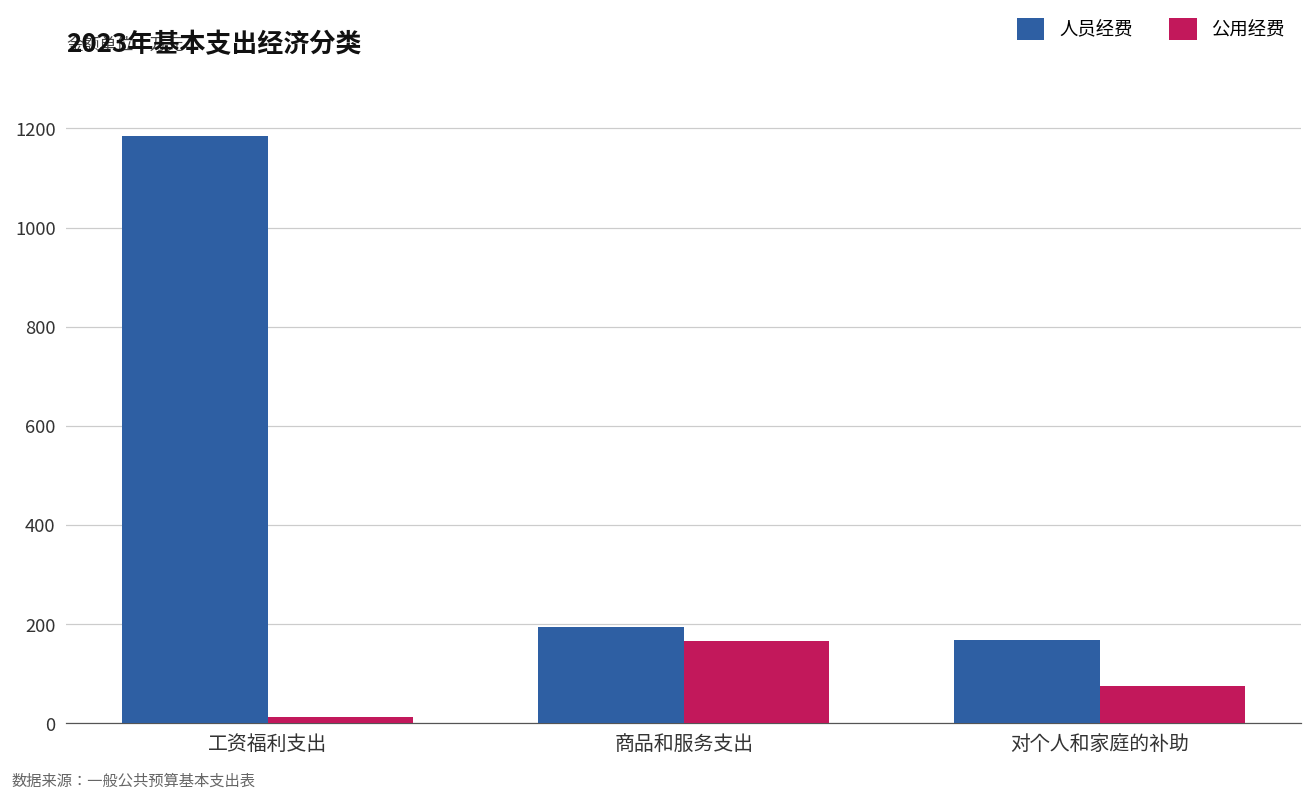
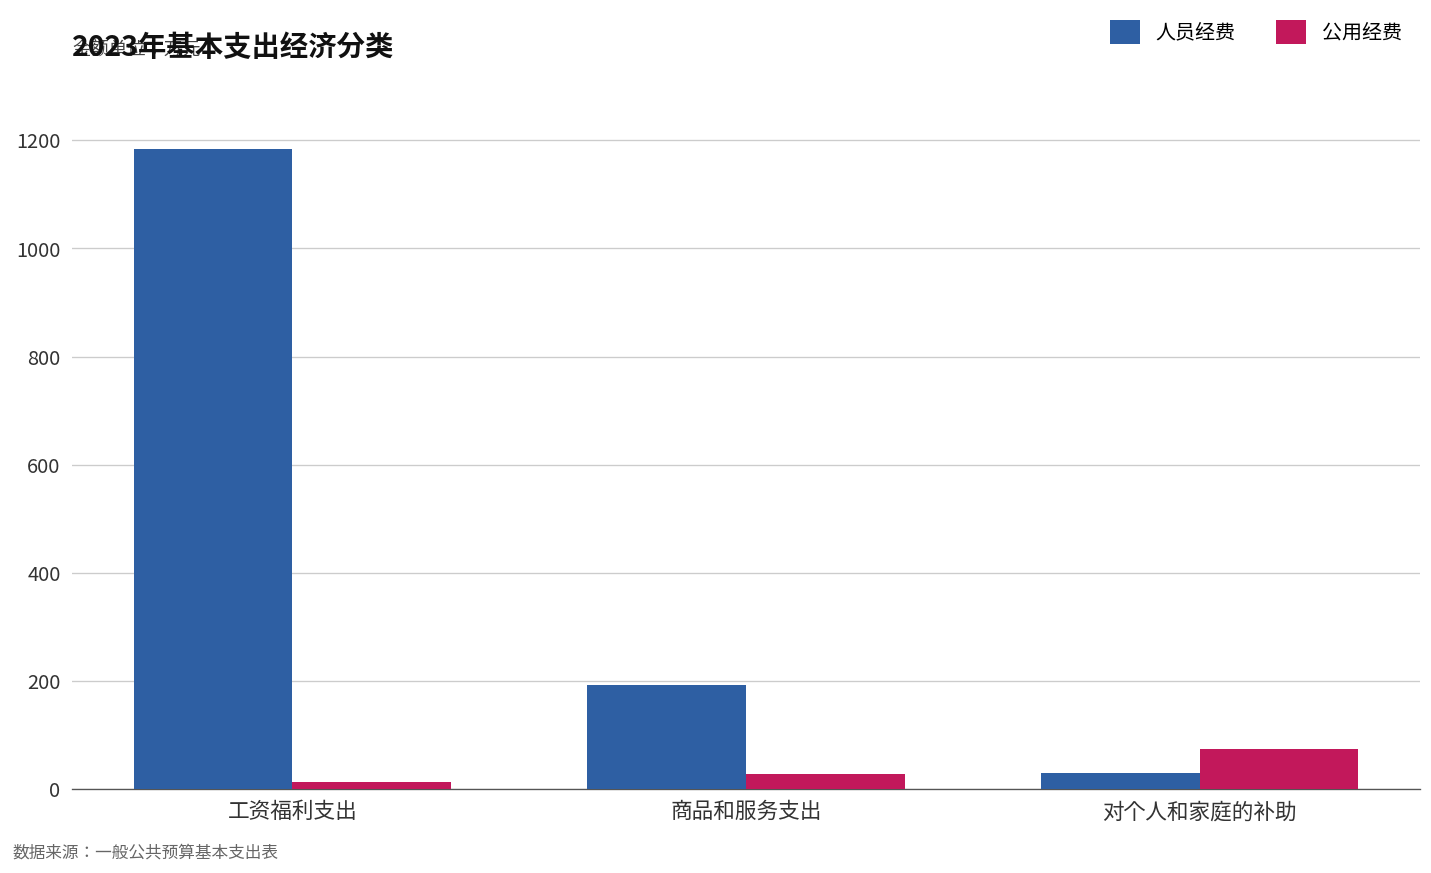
公用经费, 商品和服务支出: 170 -> 30
人员经费, 对个人和家庭的补助: 170 -> 30
